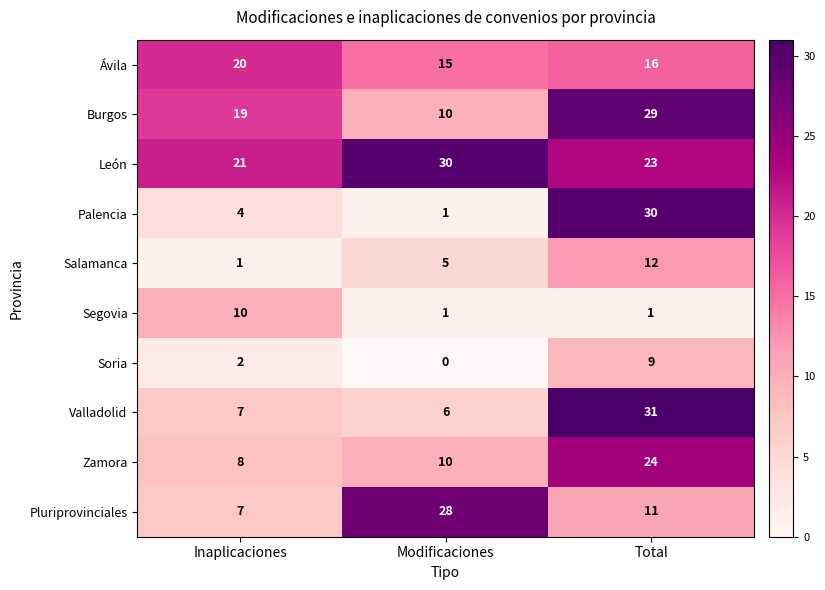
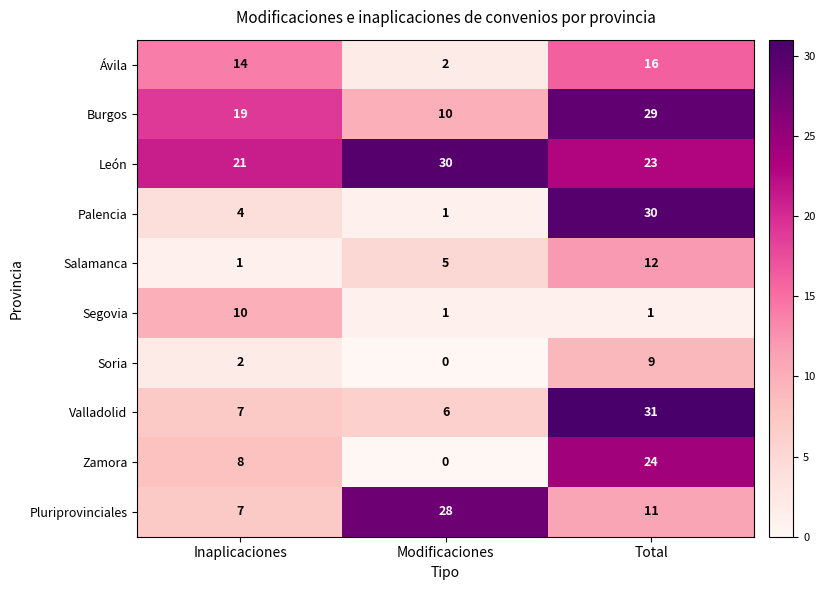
Ávila, Inaplicaciones: 20 -> 14
Ávila, Modificaciones: 15 -> 2
Zamora, Modificaciones: 10 -> 0
